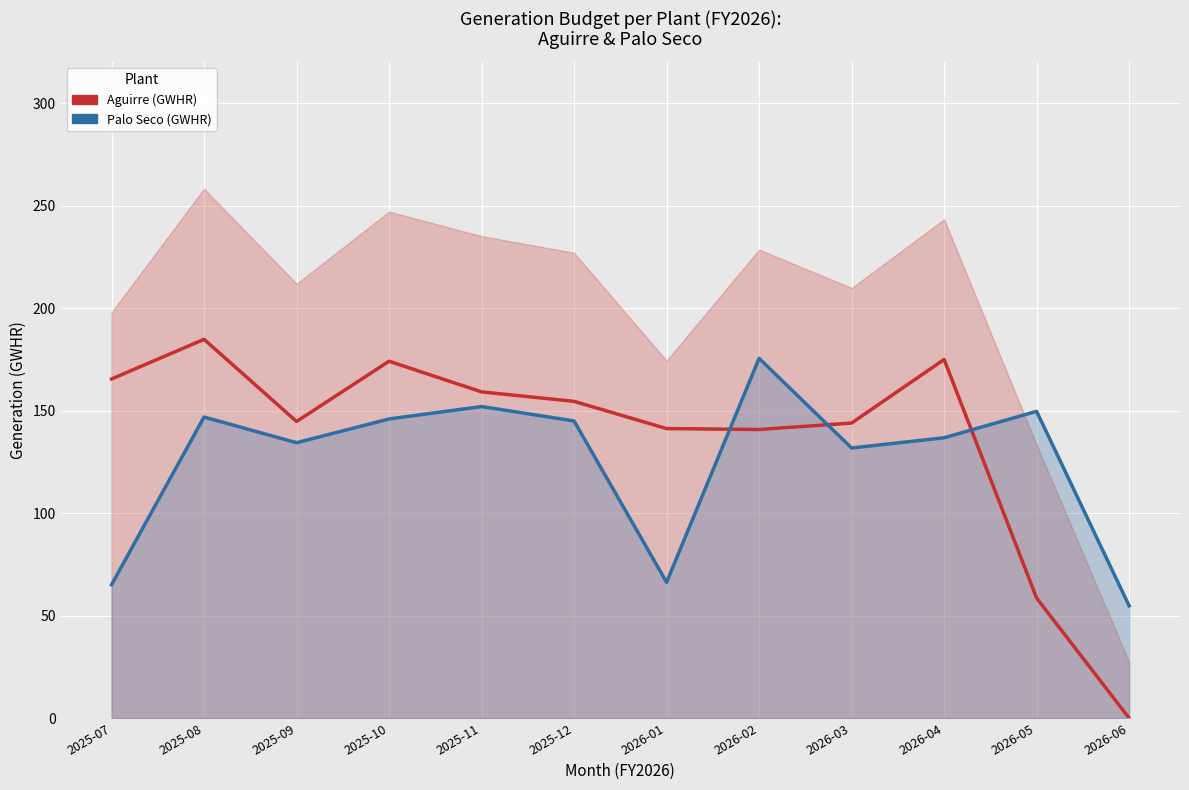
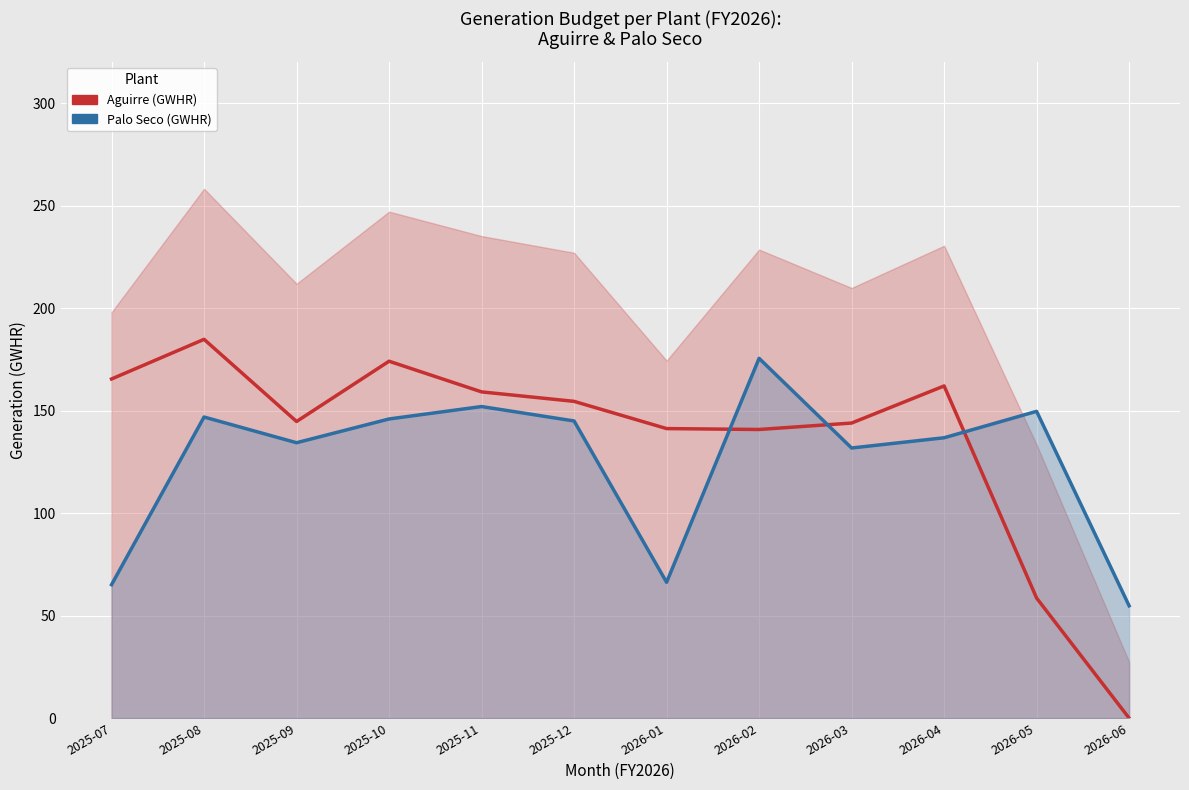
Aguirre (GWHR), 2026-04: 175 -> 162
